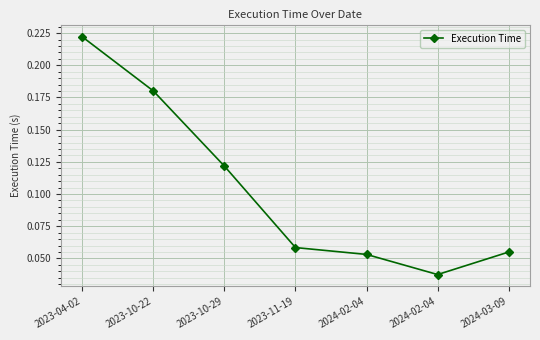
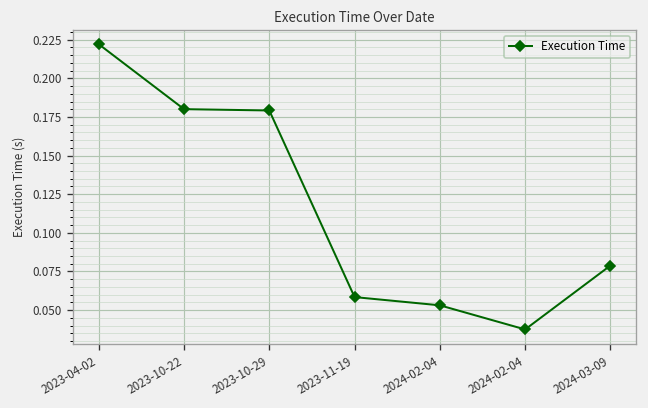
2023-10-29: 0.122 -> 0.179
2024-03-09: 0.055 -> 0.079
